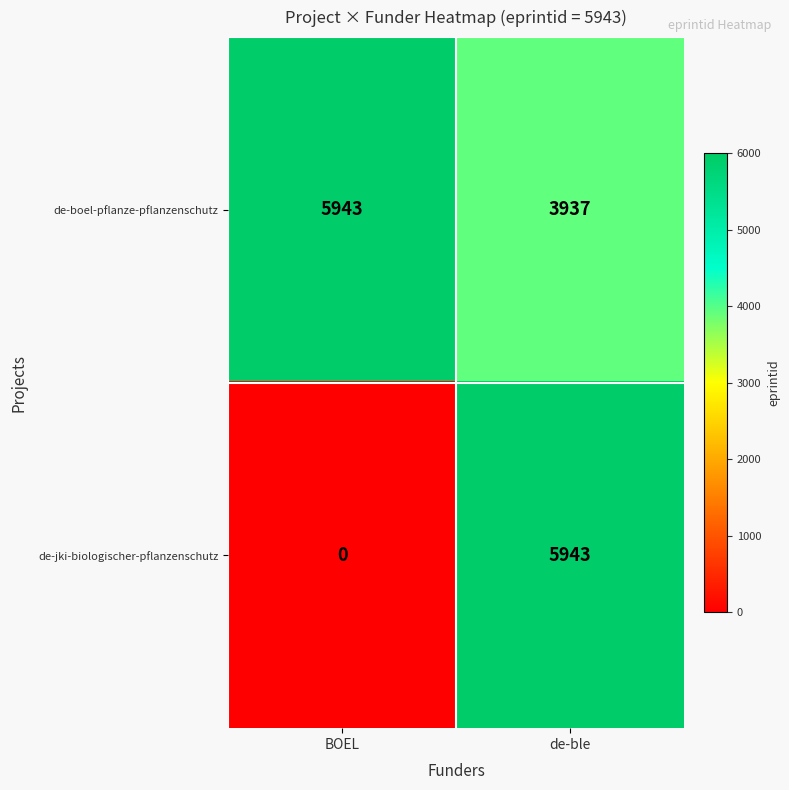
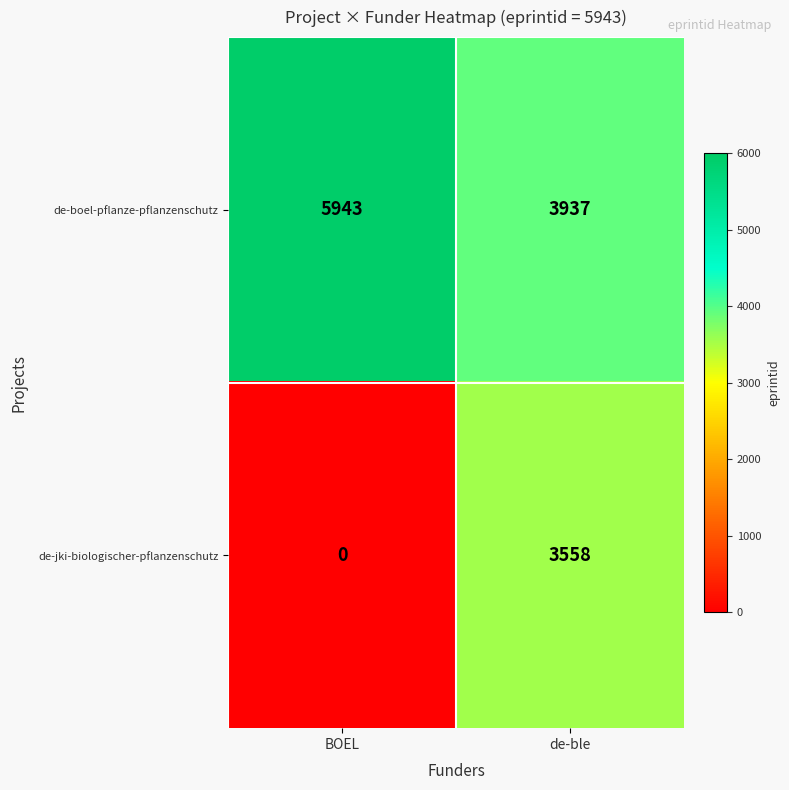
de-jki-biologischer-pflanzenschutz, de-ble: 5943 -> 3558
